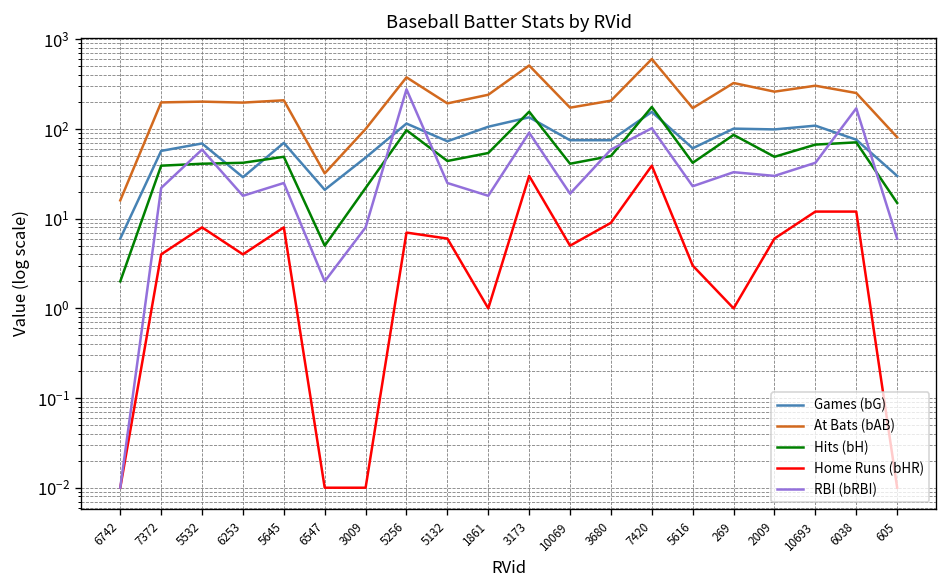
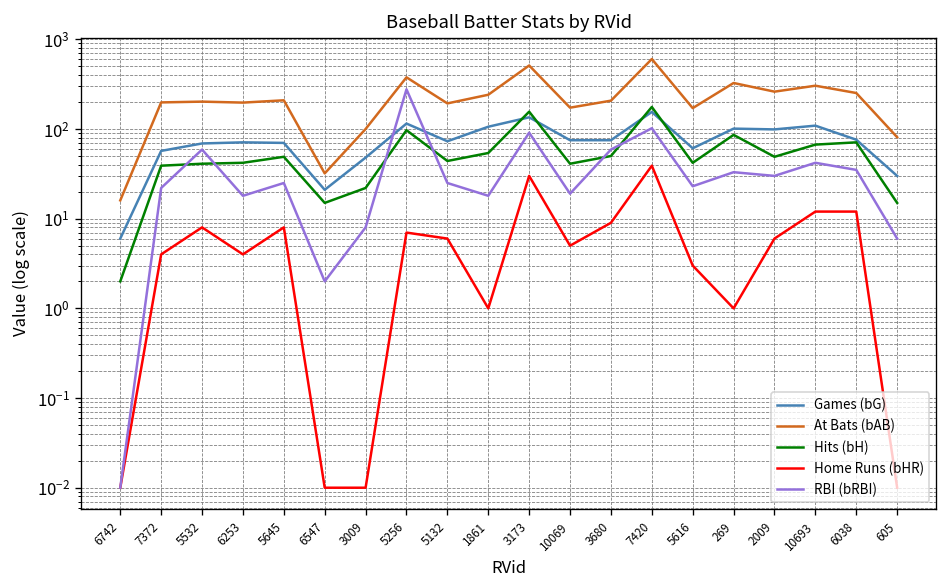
Games (bG), 6253: 29 -> 70
Hits (bH), 6547: 5 -> 15
RBI (bRBI), 6038: 170 -> 40
